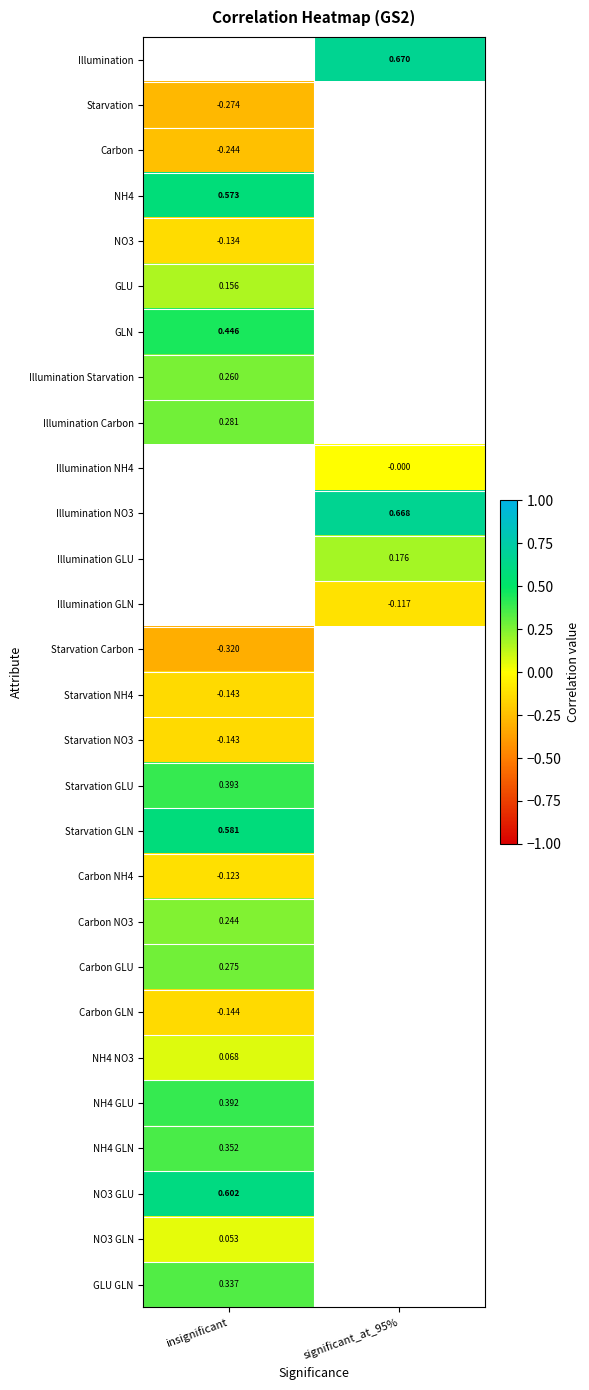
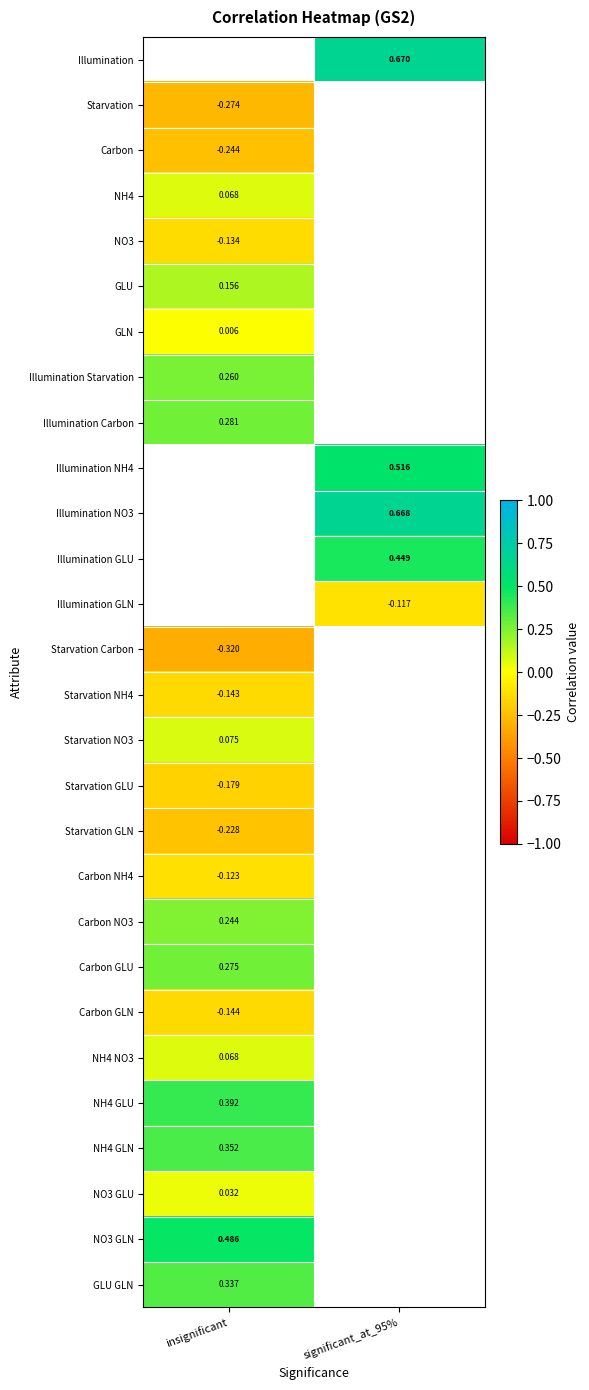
NH4, insignificant: 0.573 -> 0.068
GLN, insignificant: 0.446 -> 0.006
Illumination NH4, significant_at_95%: -0.000 -> 0.516
Illumination GLU, significant_at_95%: 0.176 -> 0.449
Starvation NO3, insignificant: -0.143 -> 0.075
Starvation GLU, insignificant: 0.393 -> -0.179
Starvation GLN, insignificant: 0.581 -> -0.228
NO3 GLU, insignificant: 0.602 -> 0.032
NO3 GLN, insignificant: 0.053 -> 0.486
